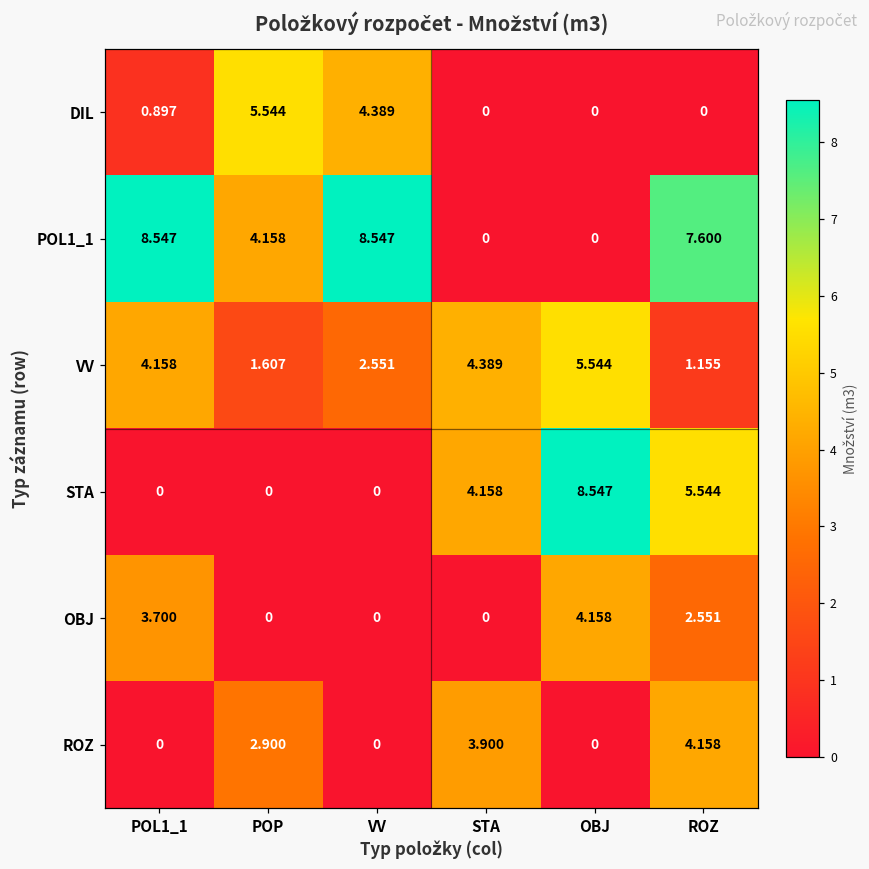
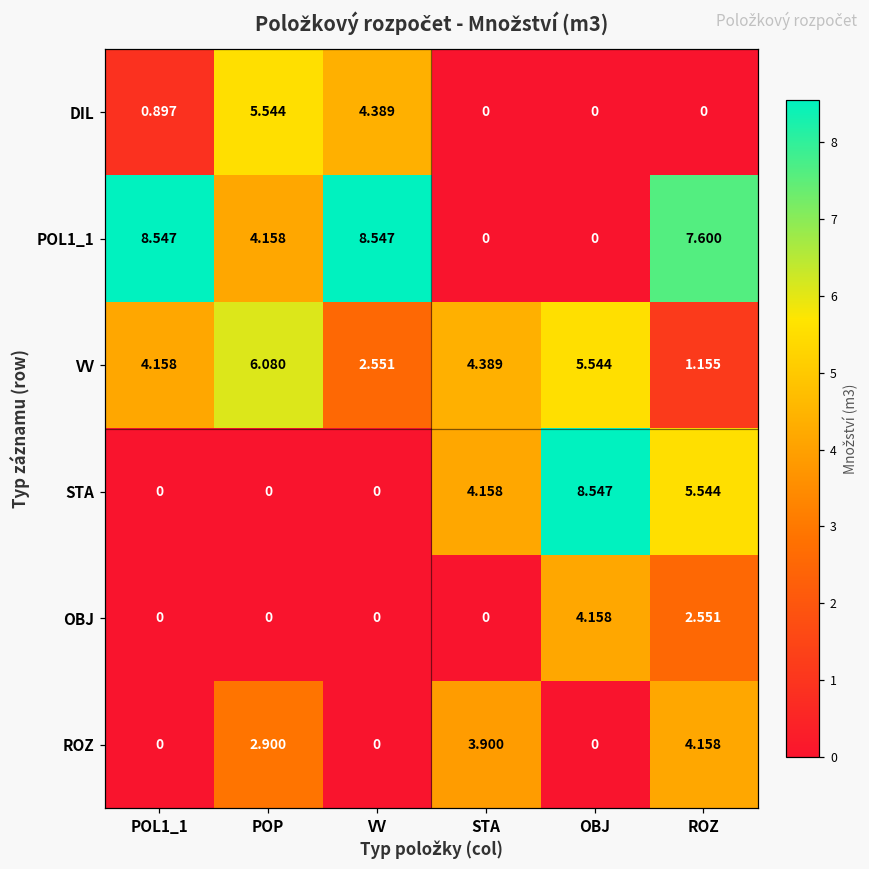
VV, POP: 1.607 -> 6.080
OBJ, POL1_1: 3.700 -> 0
